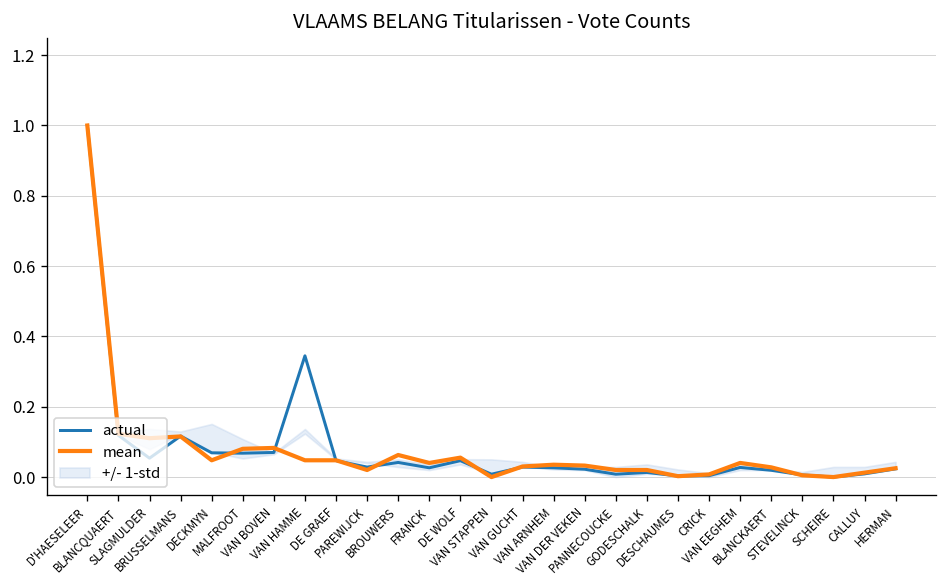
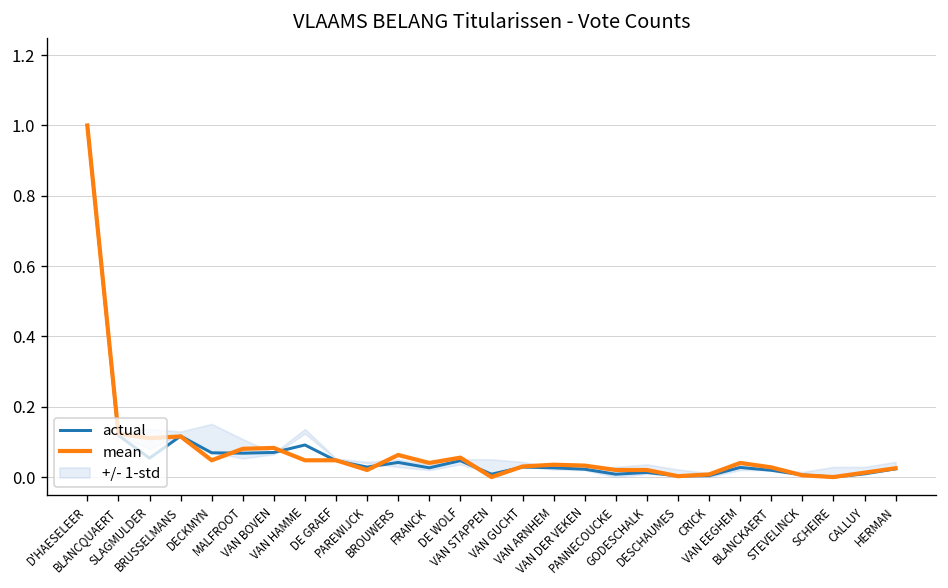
actual, VAN HAMME: 0.34 -> 0.09
